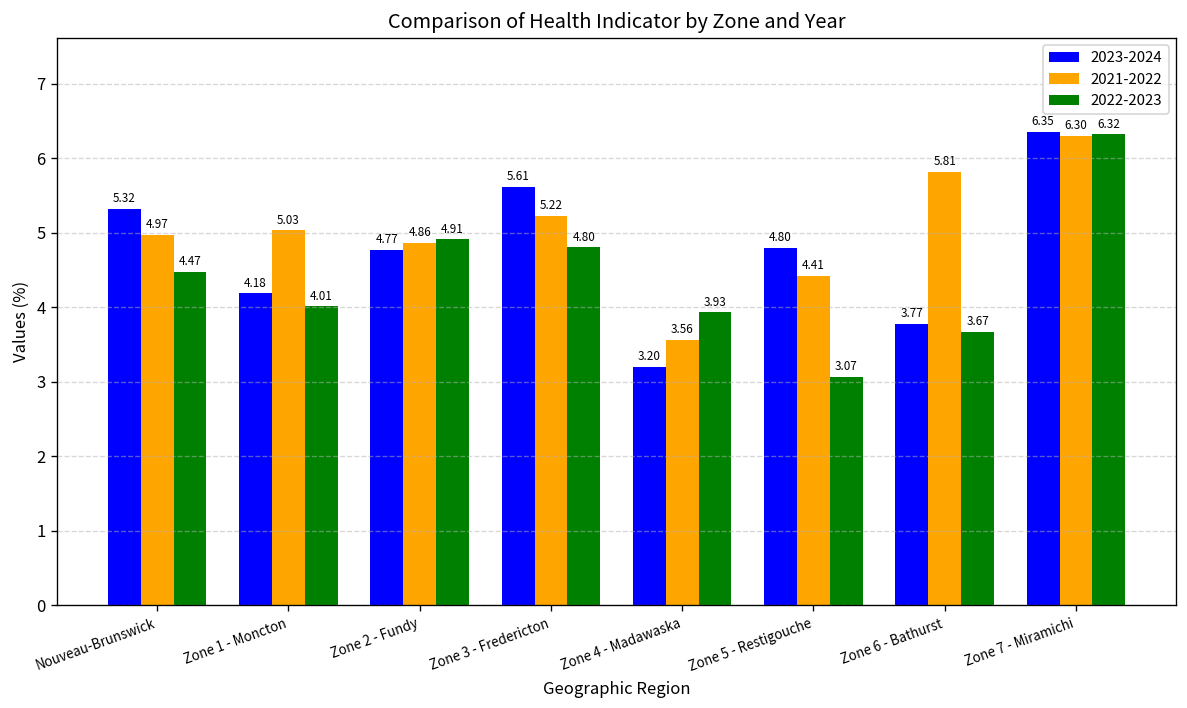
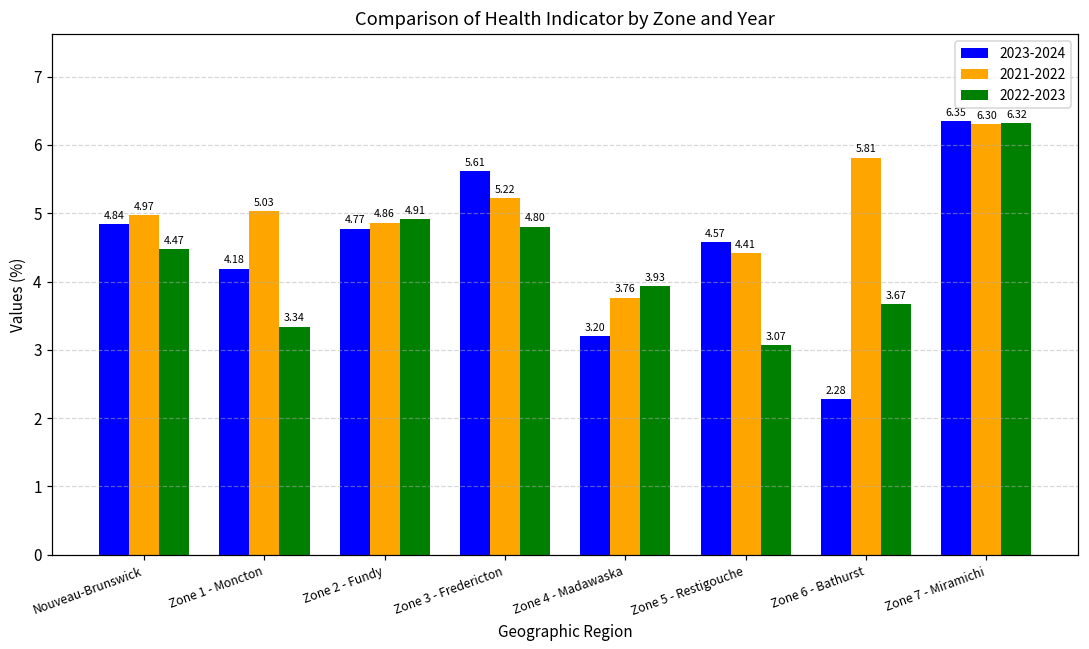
2023-2024, Nouveau-Brunswick: 5.32 -> 4.84
2022-2023, Zone 1 - Moncton: 4.01 -> 3.34
2021-2022, Zone 4 - Madawaska: 3.56 -> 3.76
2023-2024, Zone 5 - Restigouche: 4.80 -> 4.57
2023-2024, Zone 6 - Bathurst: 3.77 -> 2.28
